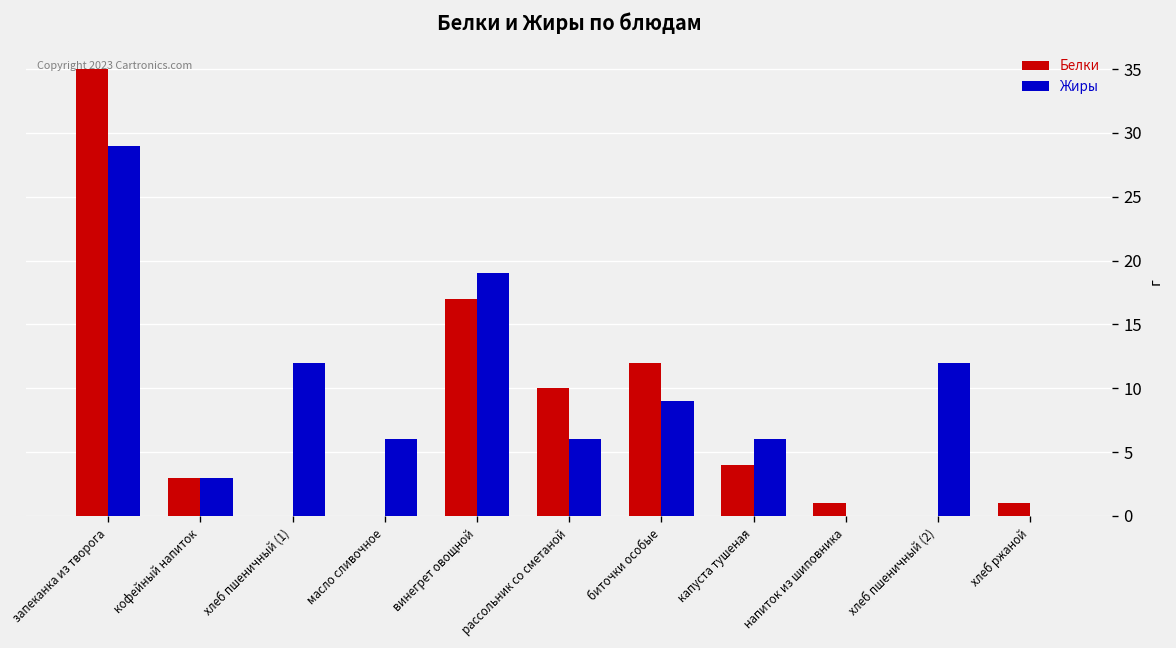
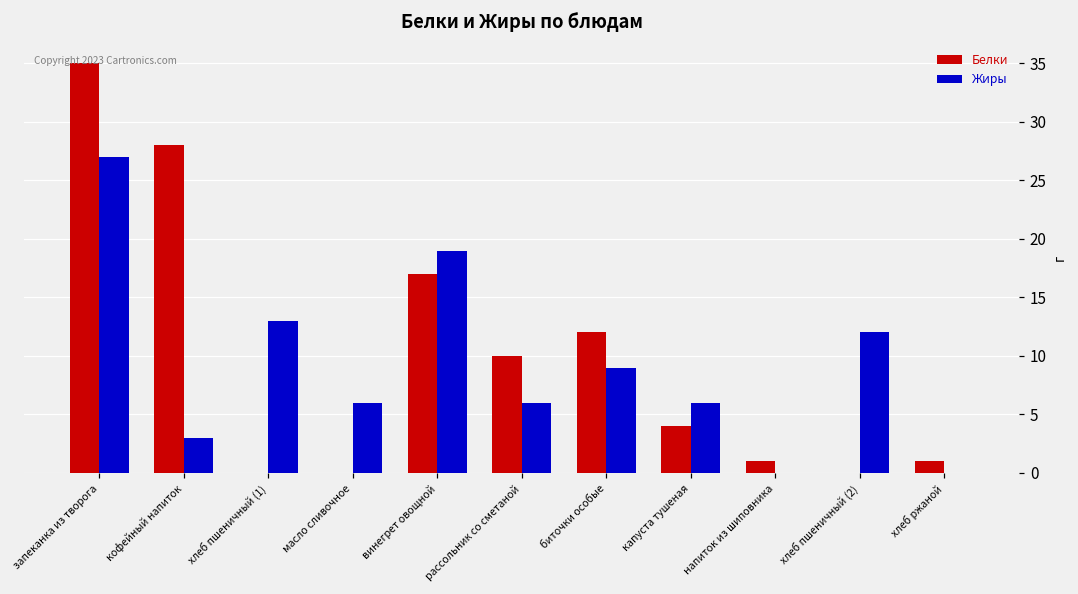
Жиры, запеканка из творога: 29 -> 27
Белки, кофейный напиток: 3 -> 28
Жиры, хлеб пшеничный (1): 12 -> 13
